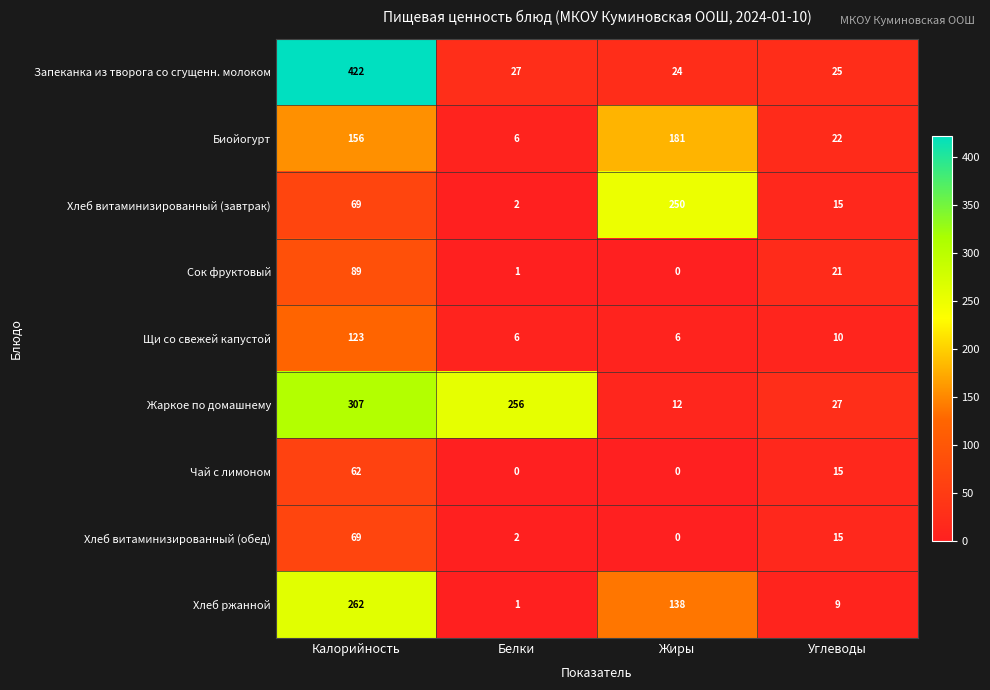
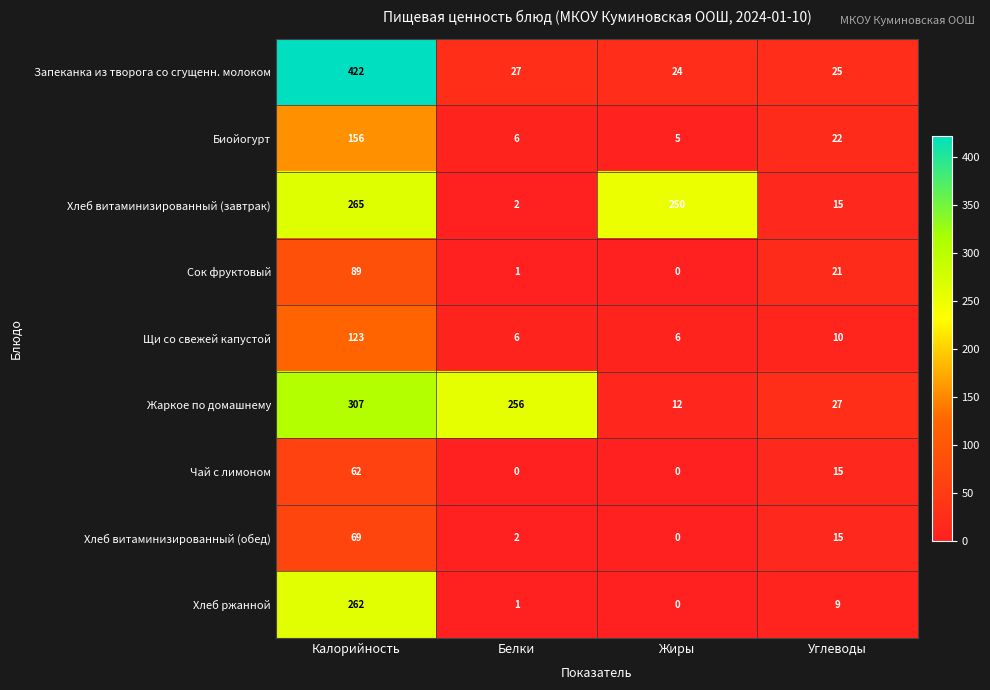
Биойогурт, Жиры: 181 -> 5
Хлеб витаминизированный (завтрак), Калорийность: 69 -> 265
Хлеб ржанной, Жиры: 138 -> 0
